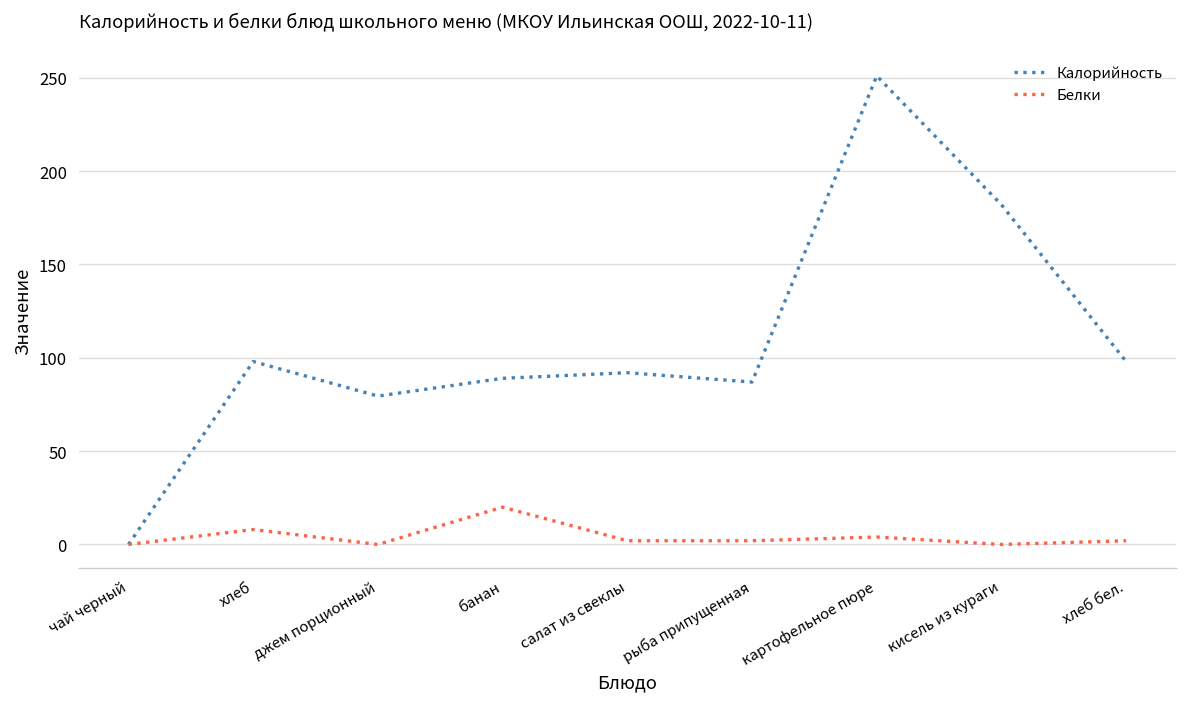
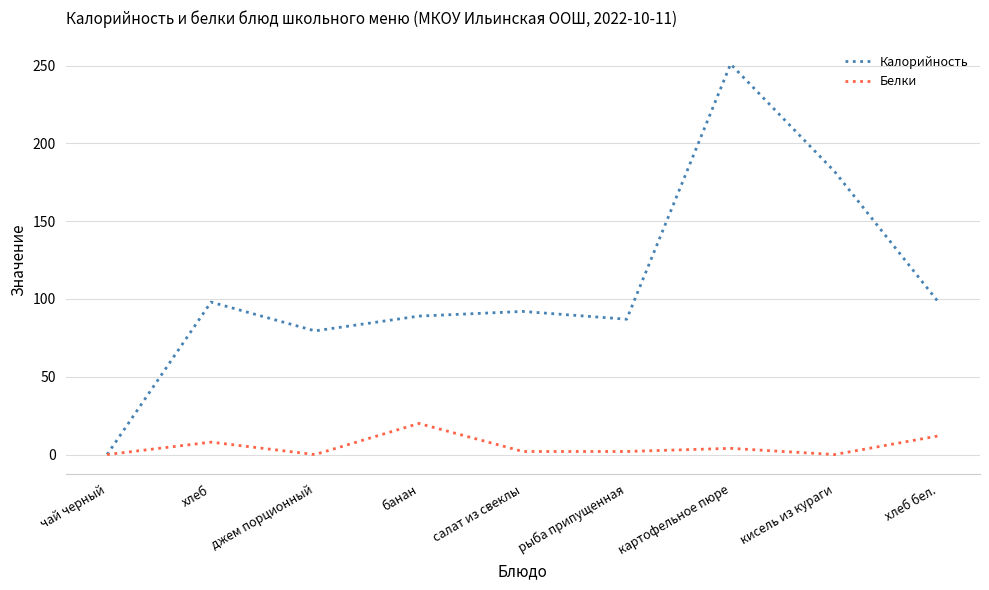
Белки, хлеб бел.: 2 -> 12
